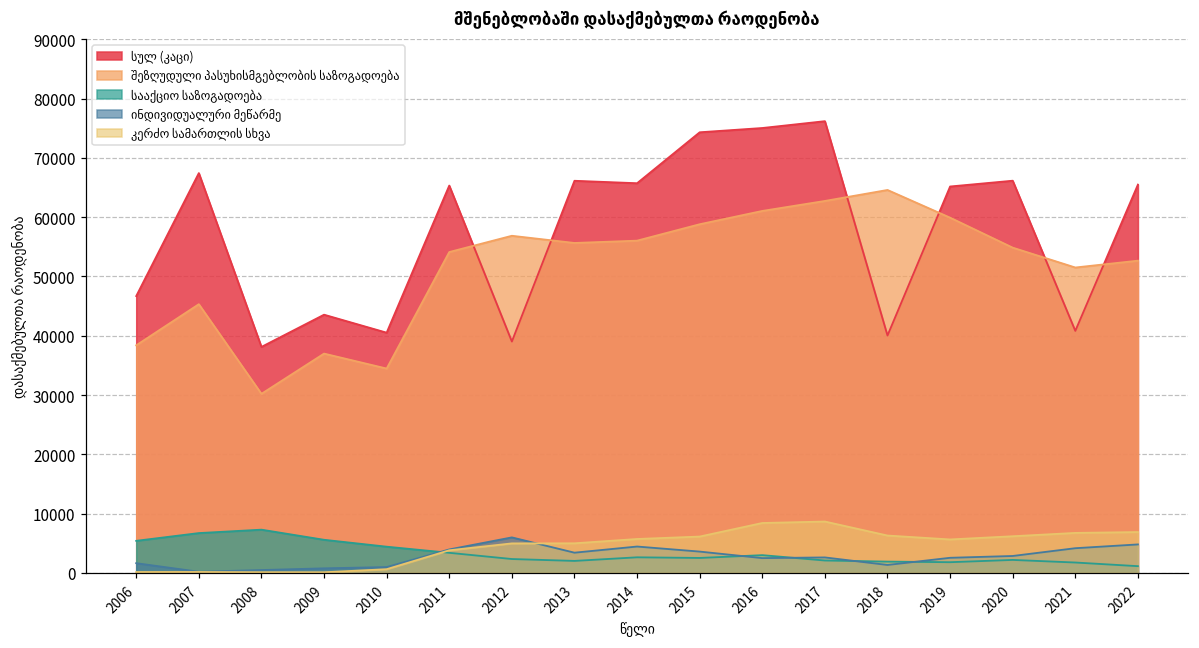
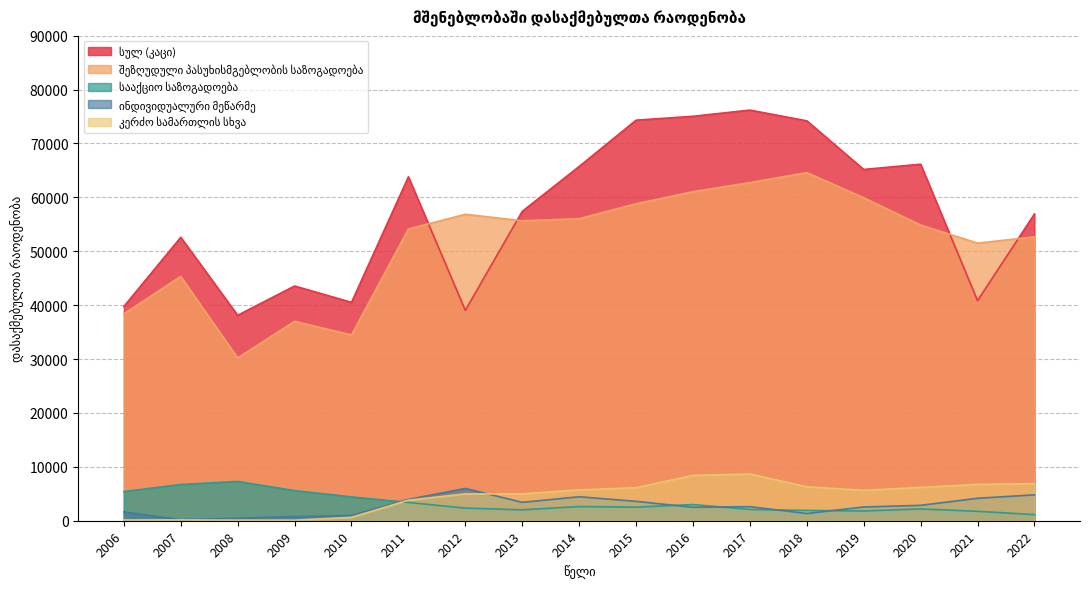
სულ (კაცი), 2006: 47000 -> 40000
სულ (კაცი), 2007: 67000 -> 53000
სულ (კაცი), 2011: 65000 -> 64000
სულ (კაცი), 2013: 66000 -> 57000
სულ (კაცი), 2018: 40000 -> 74000
სულ (კაცი), 2022: 65000 -> 57000
